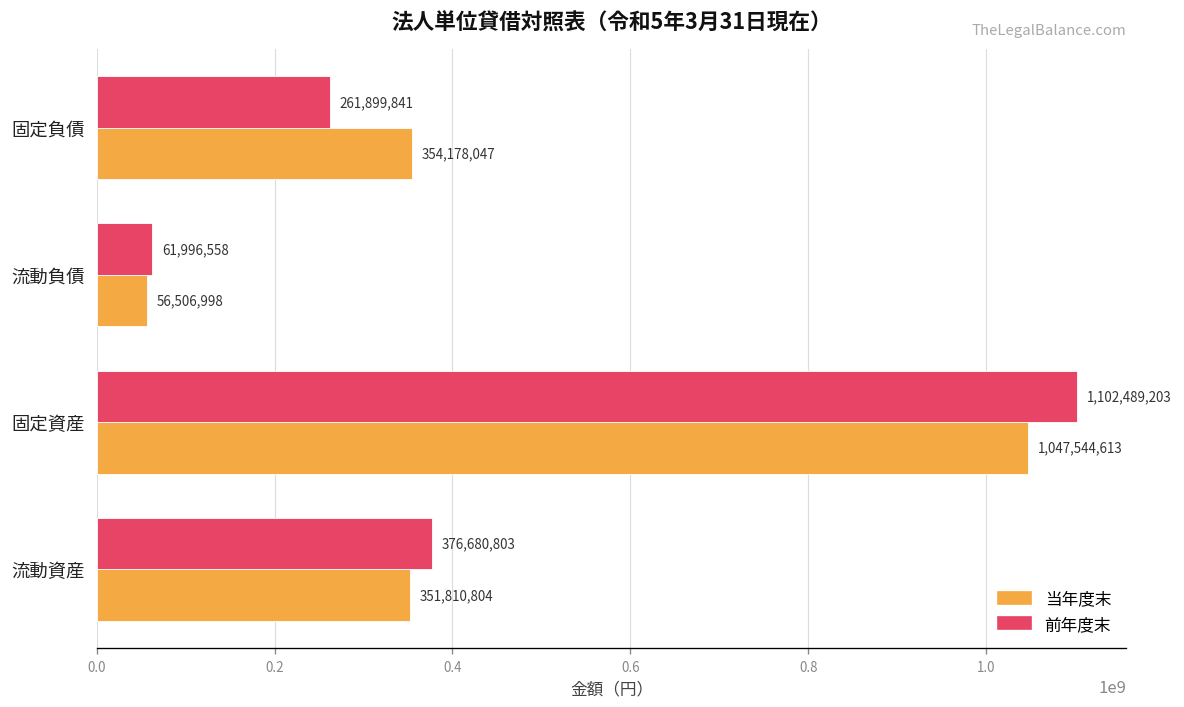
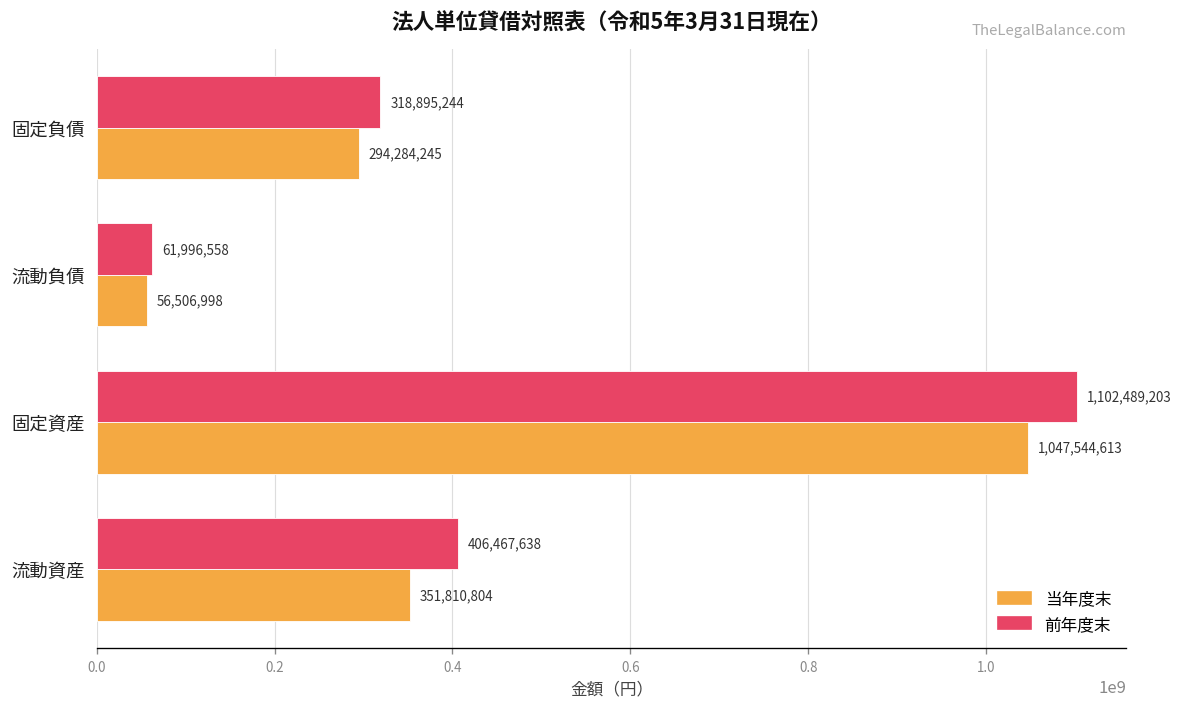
前年度末, 固定負債: 261,899,841 -> 318,895,244
当年度末, 固定負債: 354,178,047 -> 294,284,245
前年度末, 流動資産: 376,680,803 -> 406,467,638
